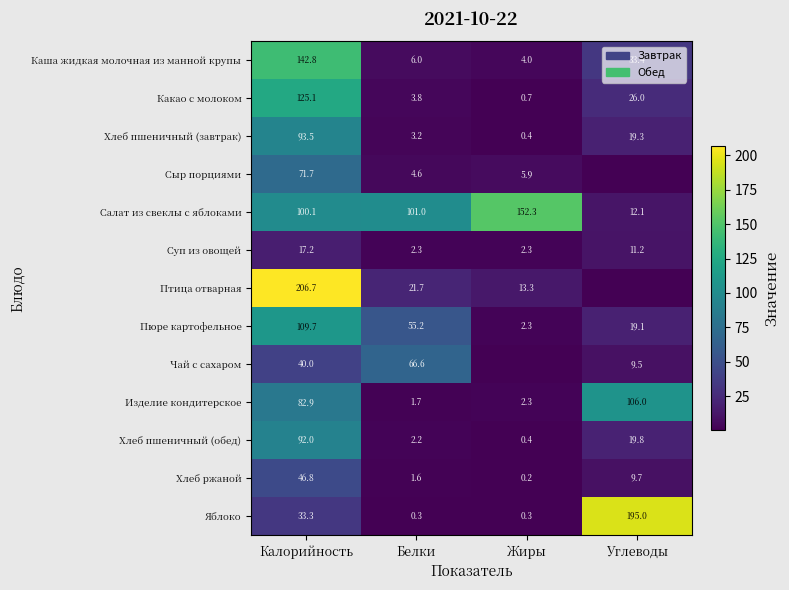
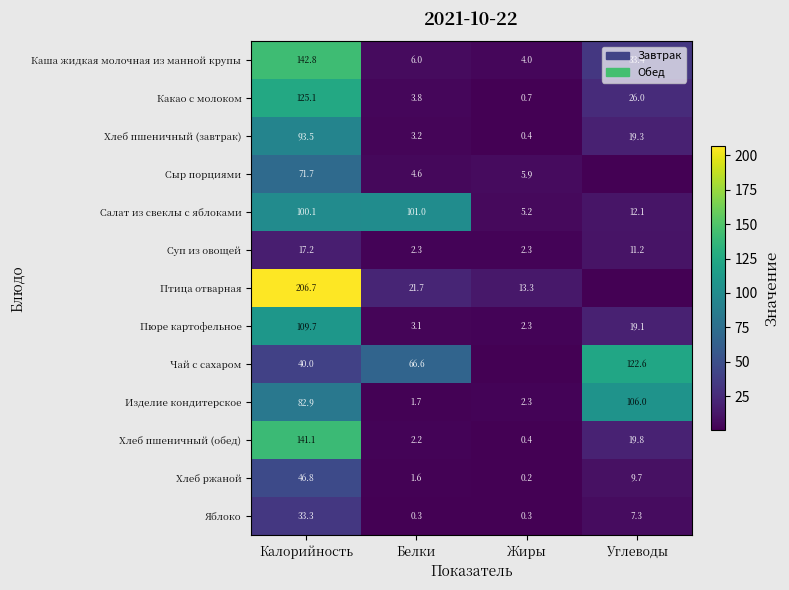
Салат из свеклы с яблоками, Жиры: 152.3 -> 5.2
Пюре картофельное, Белки: 55.2 -> 3.1
Чай с сахаром, Углеводы: 9.5 -> 122.6
Хлеб пшеничный (обед), Калорийность: 92.0 -> 141.1
Яблоко, Углеводы: 195.0 -> 7.3
